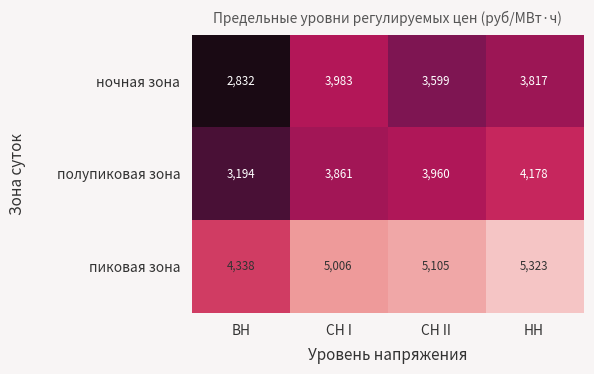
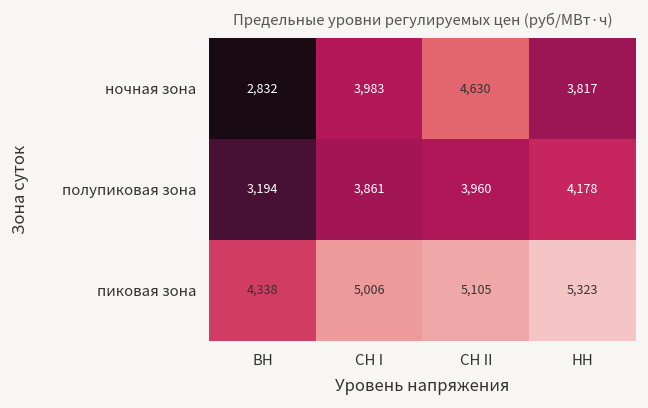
ночная зона, СН II: 3,599 -> 4,630
